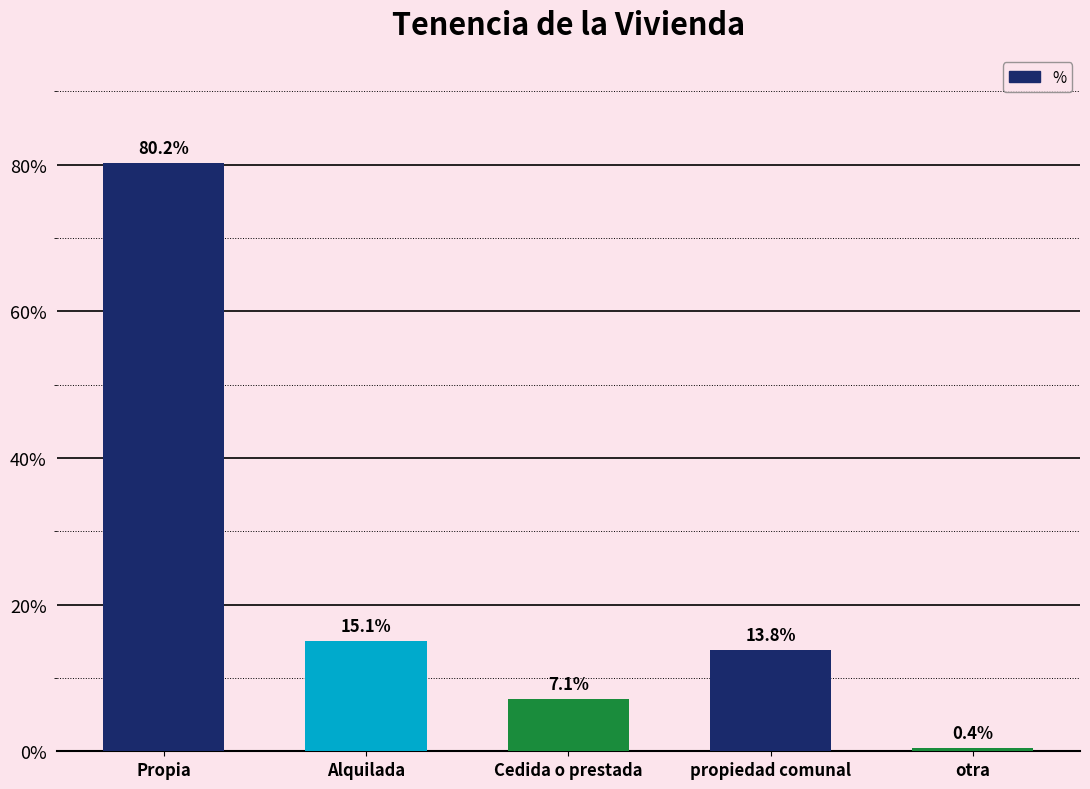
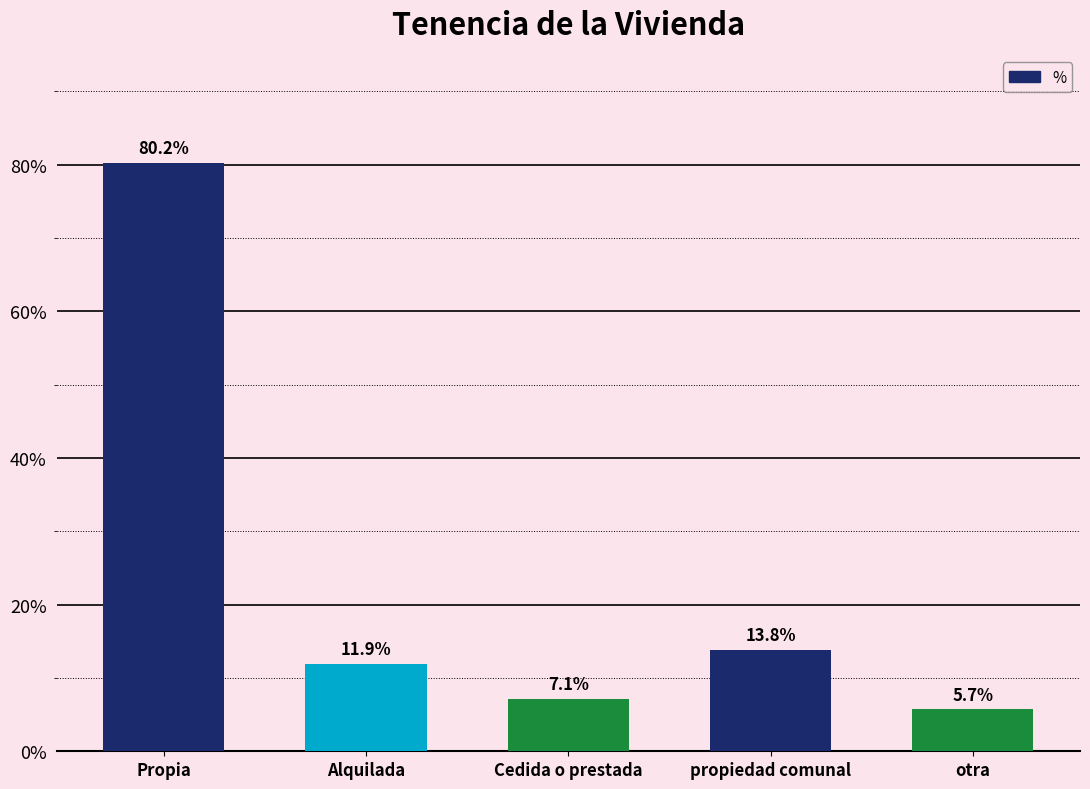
Alquilada: 15.1% -> 11.9%
otra: 0.4% -> 5.7%
